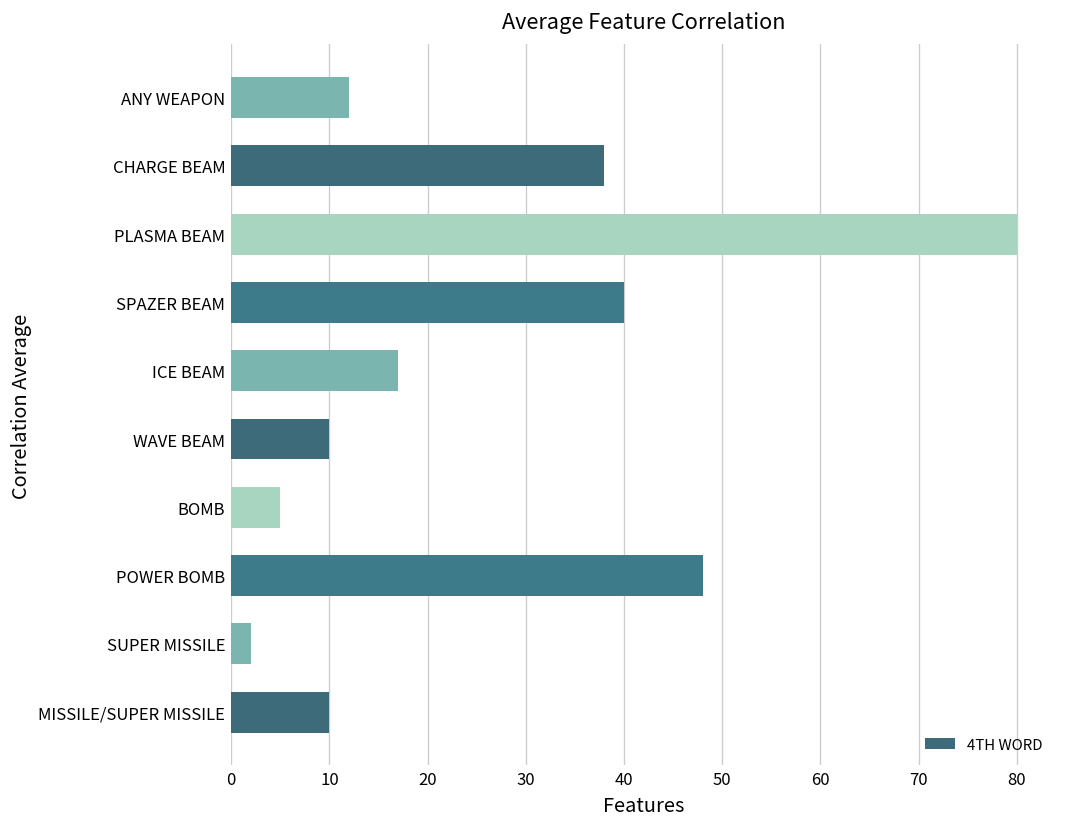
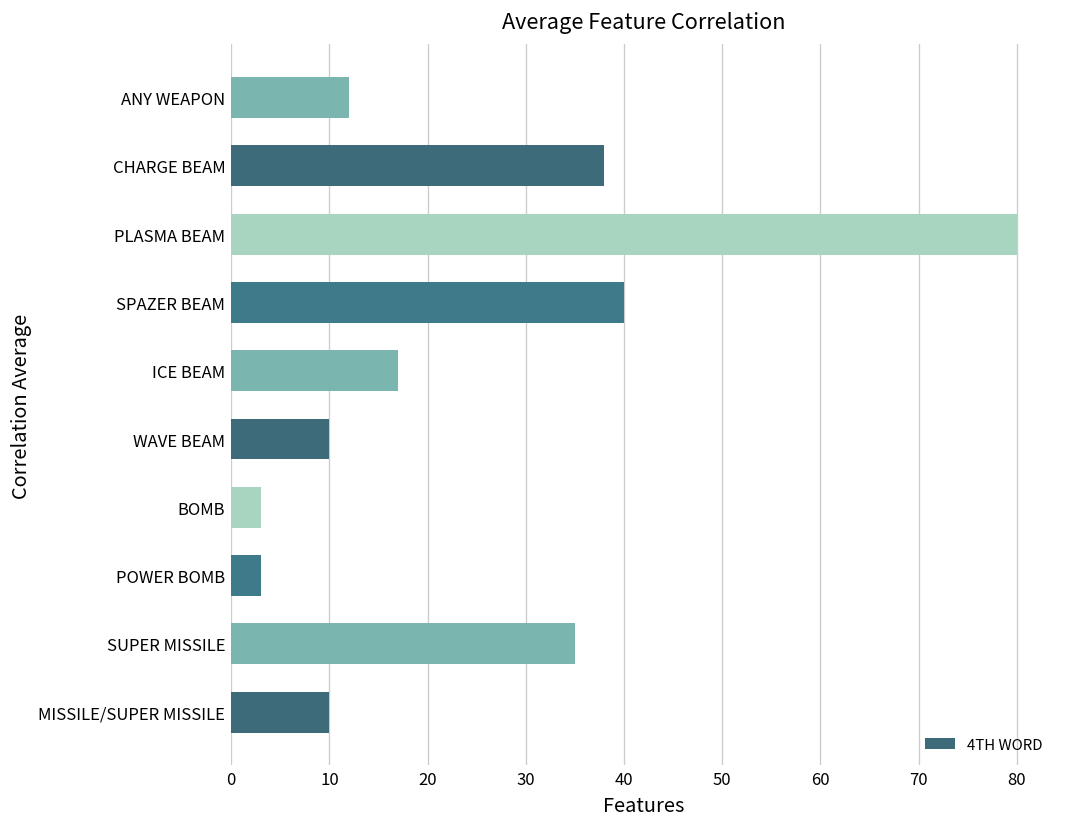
BOMB: 5 -> 3
POWER BOMB: 48 -> 3
SUPER MISSILE: 2 -> 35
